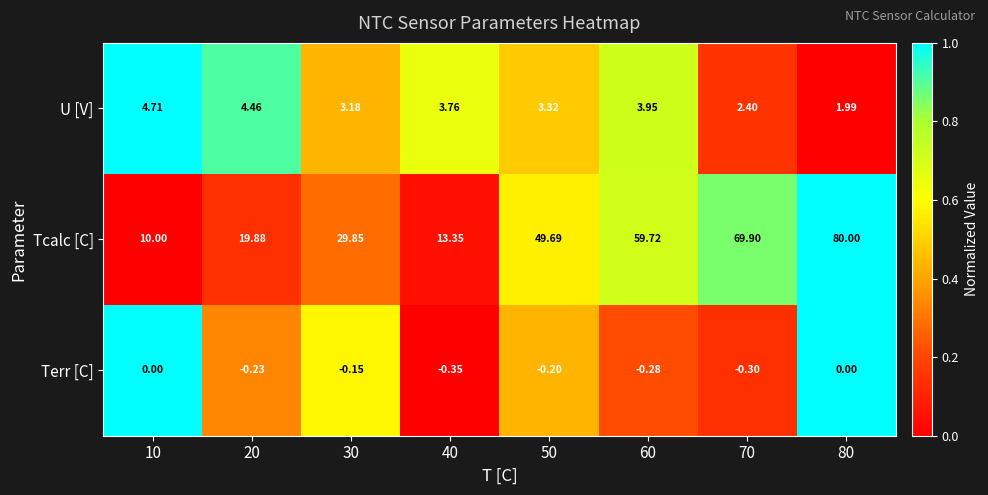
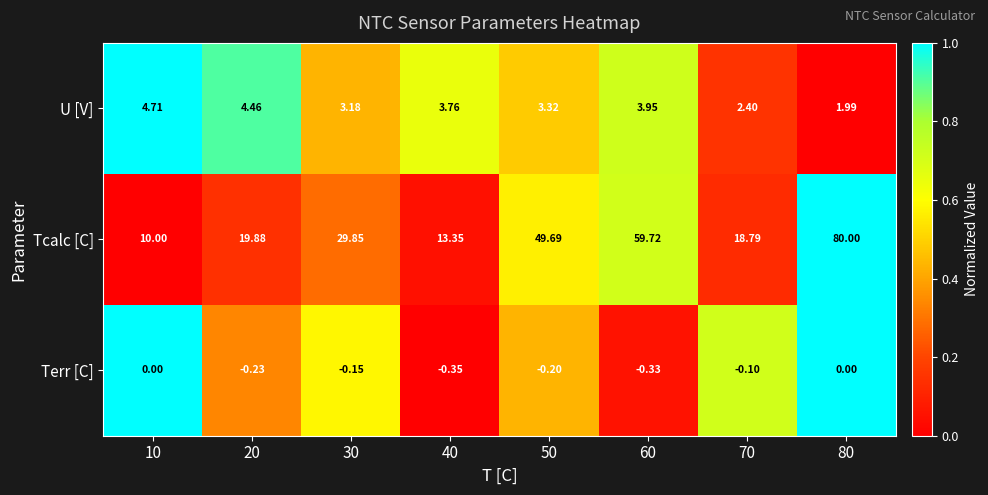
Tcalc [C], 70: 69.90 -> 18.79
Terr [C], 60: -0.28 -> -0.33
Terr [C], 70: -0.30 -> -0.10
